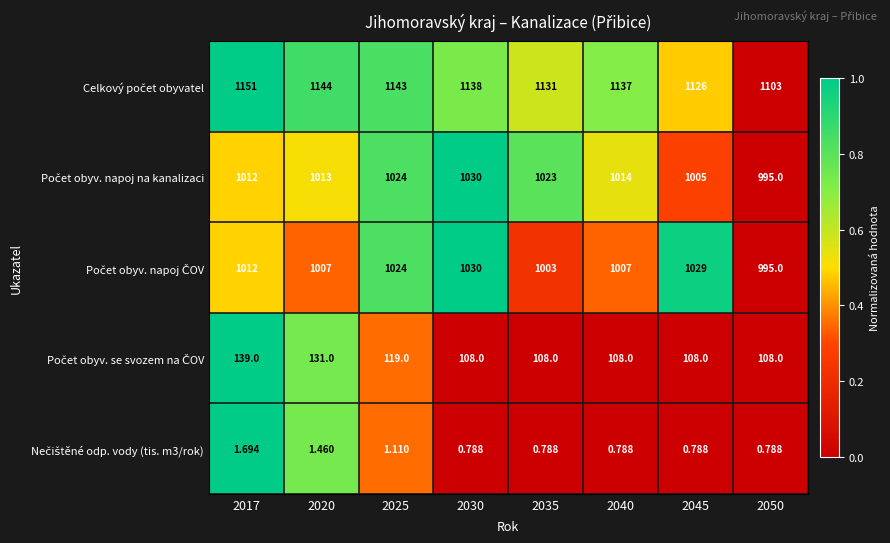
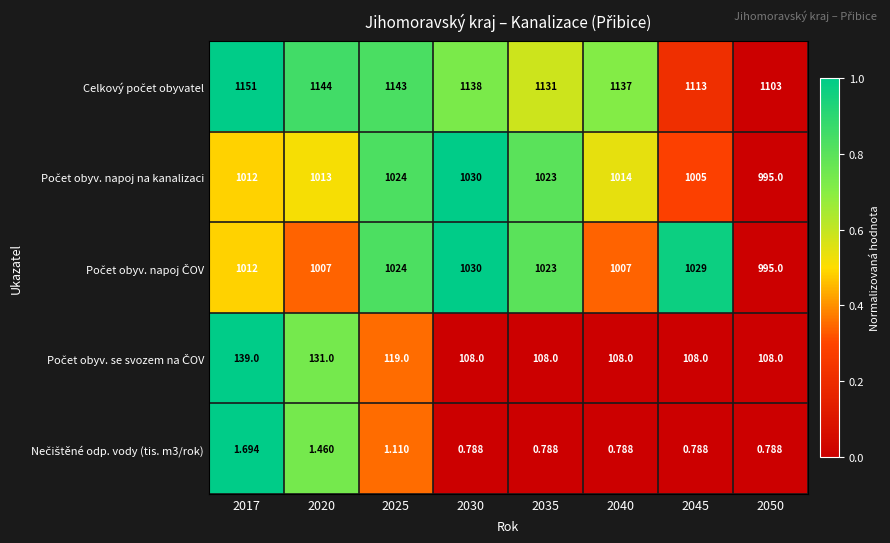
Celkový počet obyvatel, 2045: 1126 -> 1113
Počet obyv. napoj ČOV, 2035: 1003 -> 1023
